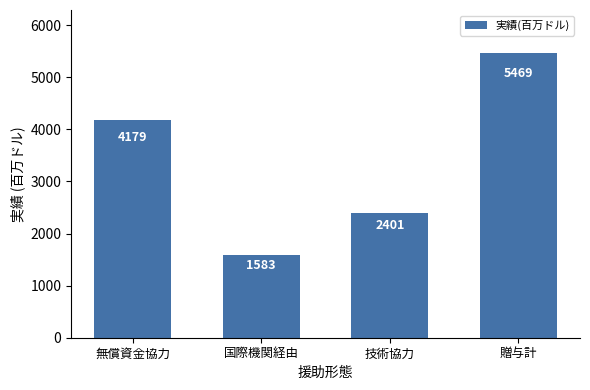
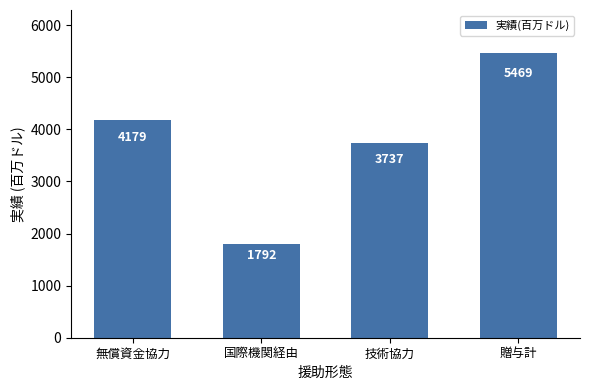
国際機関経由: 1583 -> 1792
技術協力: 2401 -> 3737
